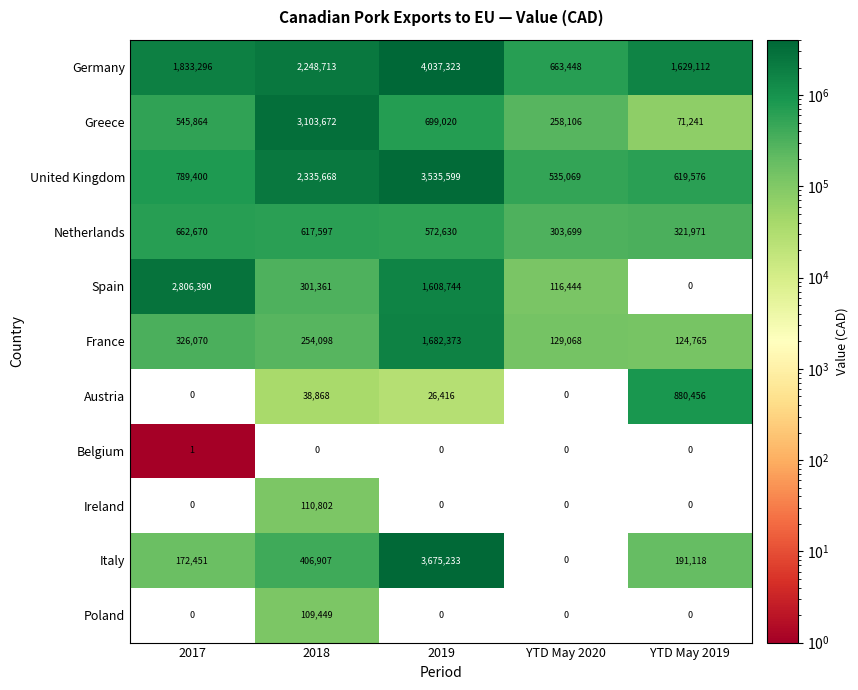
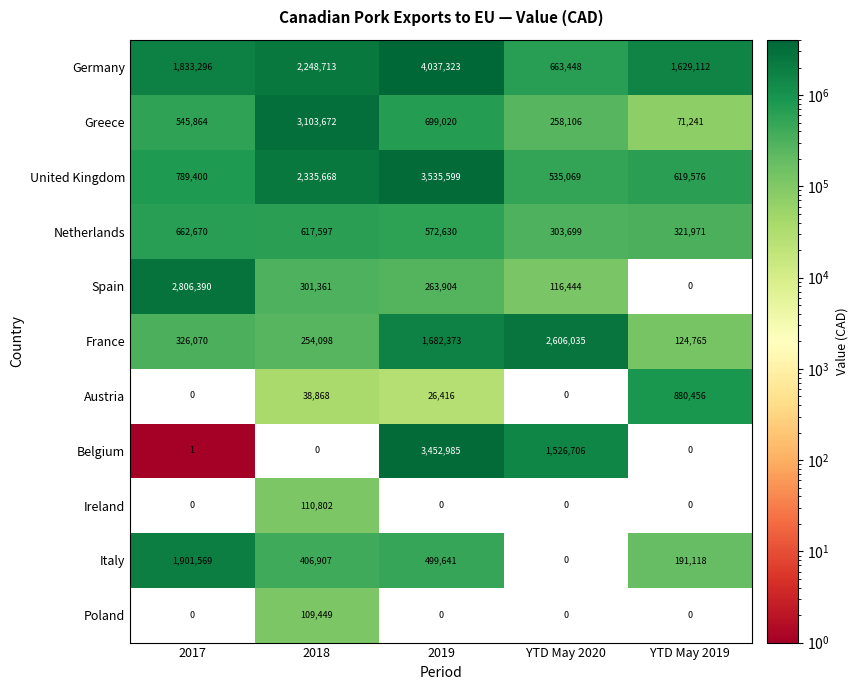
Spain, 2019: 1,608,744 -> 263,904
France, YTD May 2020: 129,068 -> 2,606,035
Belgium, 2019: 0 -> 3,452,985
Belgium, YTD May 2020: 0 -> 1,526,706
Italy, 2017: 172,451 -> 1,901,569
Italy, 2019: 3,675,233 -> 499,641
